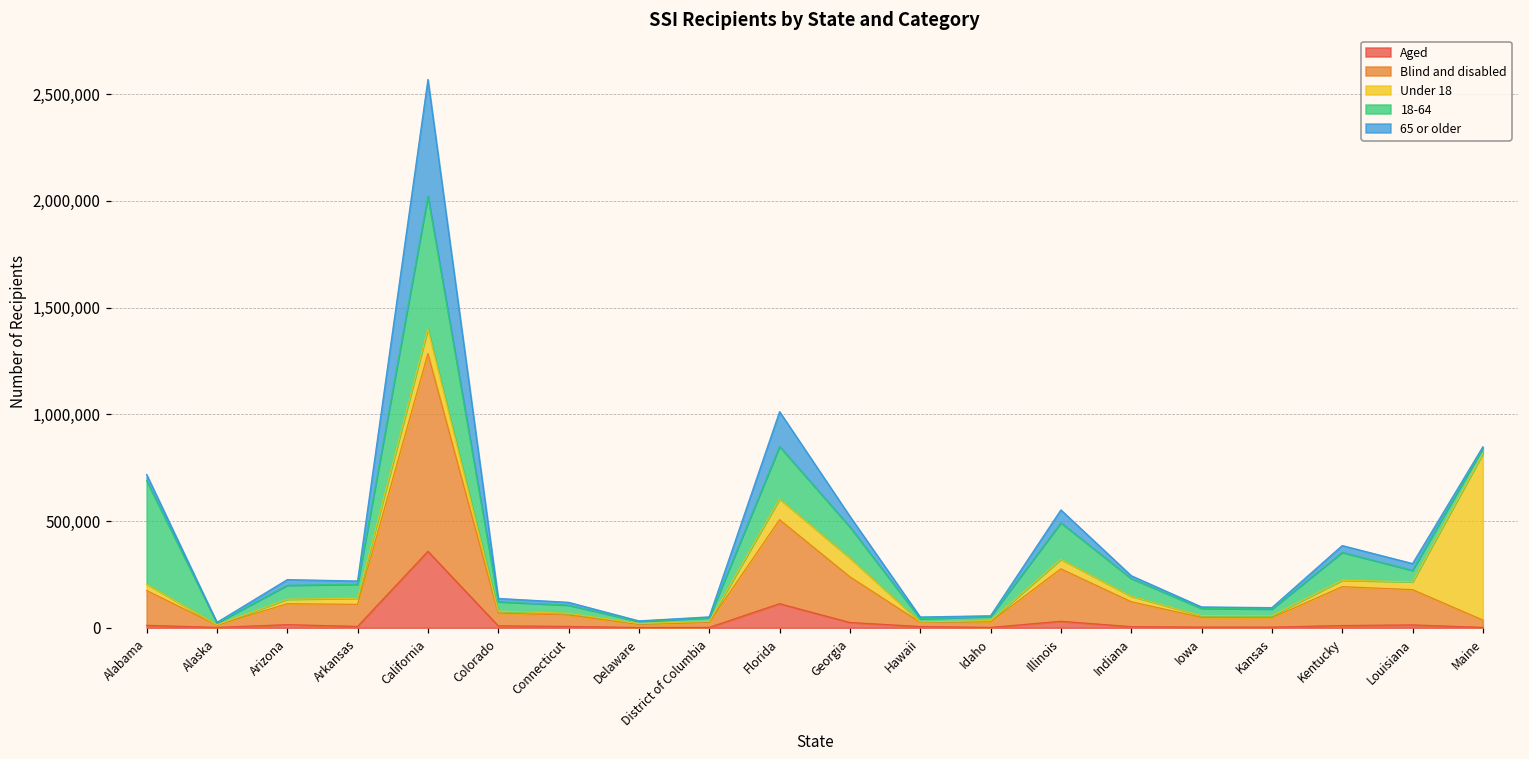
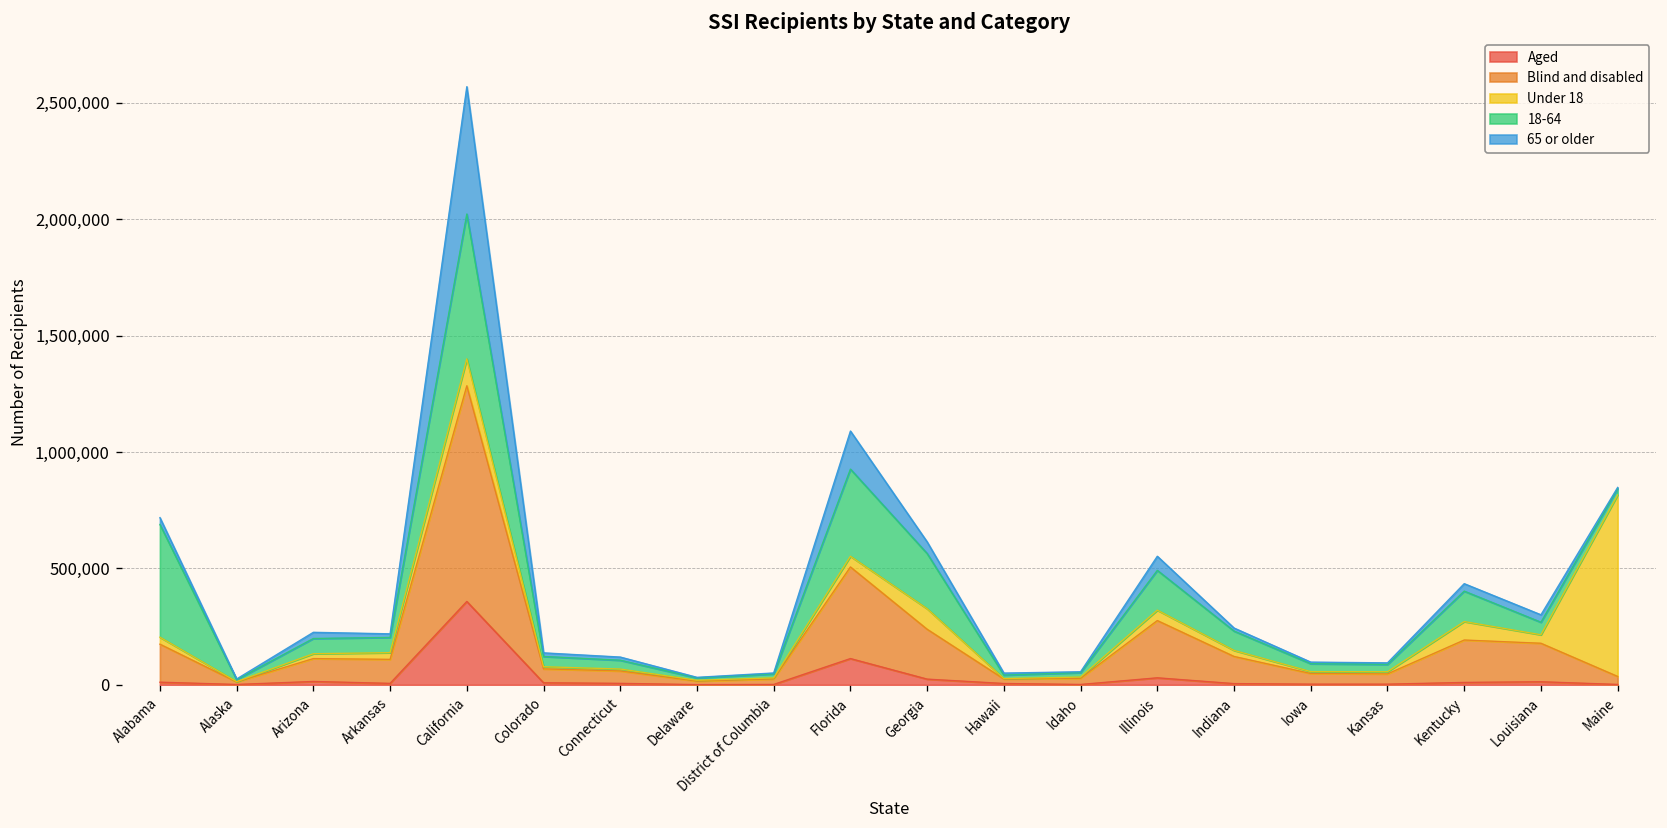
Under 18, Florida: 100,000 -> 50,000
18-64, Florida: 250,000 -> 370,000
18-64, Georgia: 150,000 -> 240,000
Under 18, Kentucky: 30,000 -> 80,000
